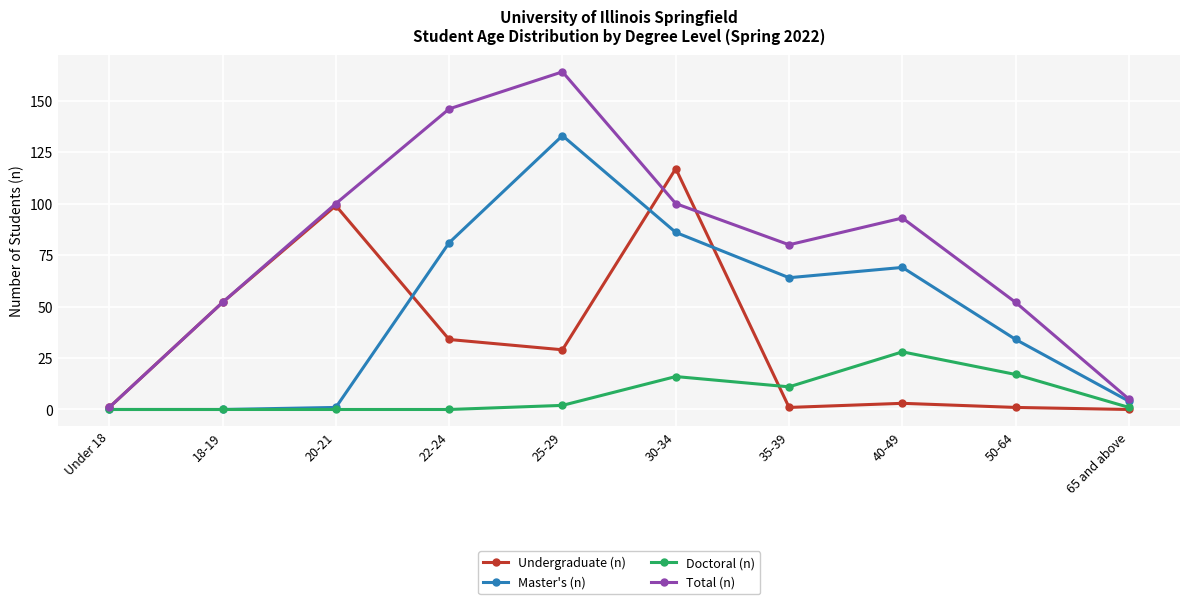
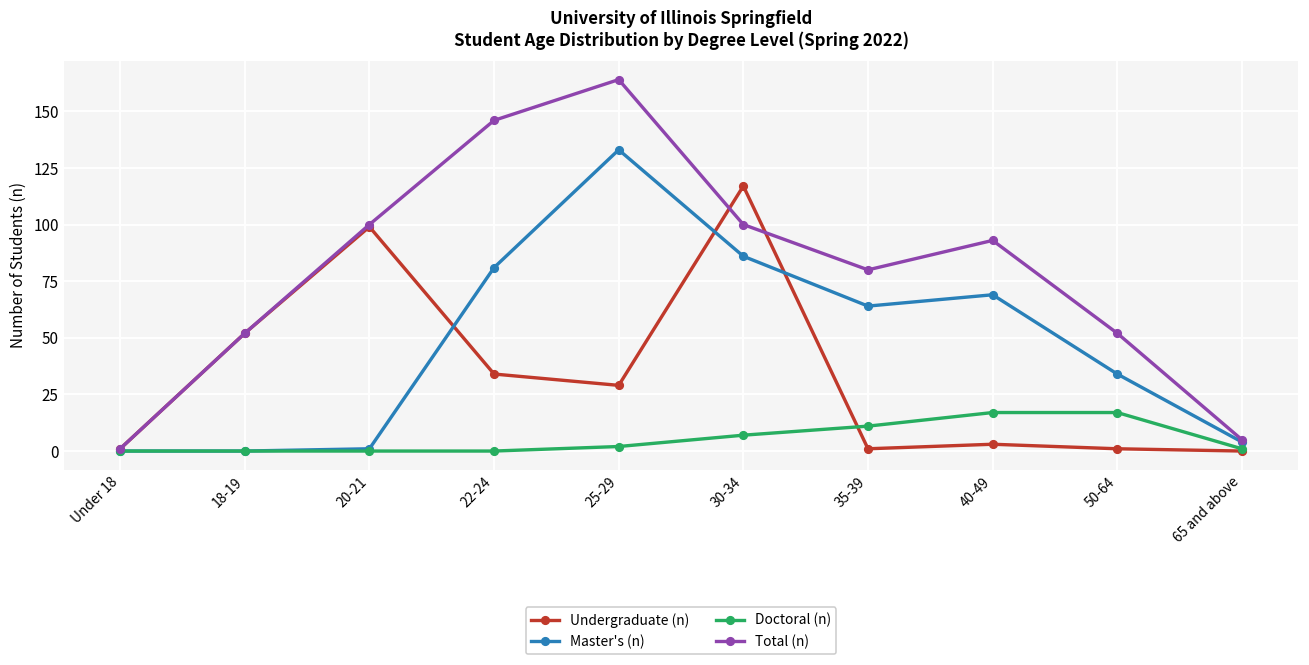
Doctoral (n), 30-34: 16 -> 7
Doctoral (n), 40-49: 28 -> 17
